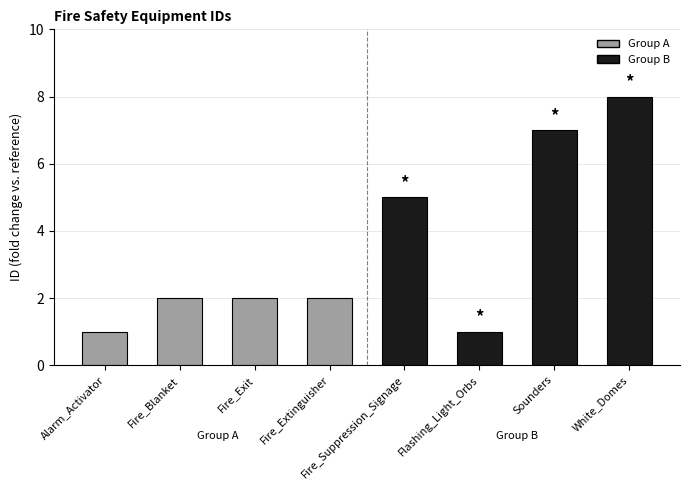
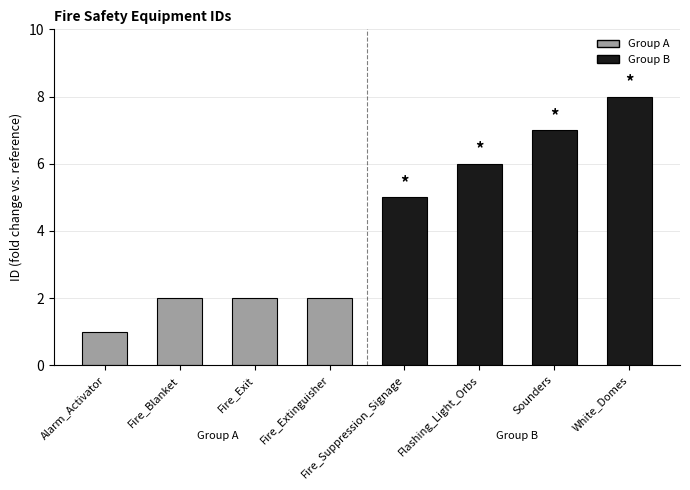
Flashing_Light_Orbs: 1 -> 6
